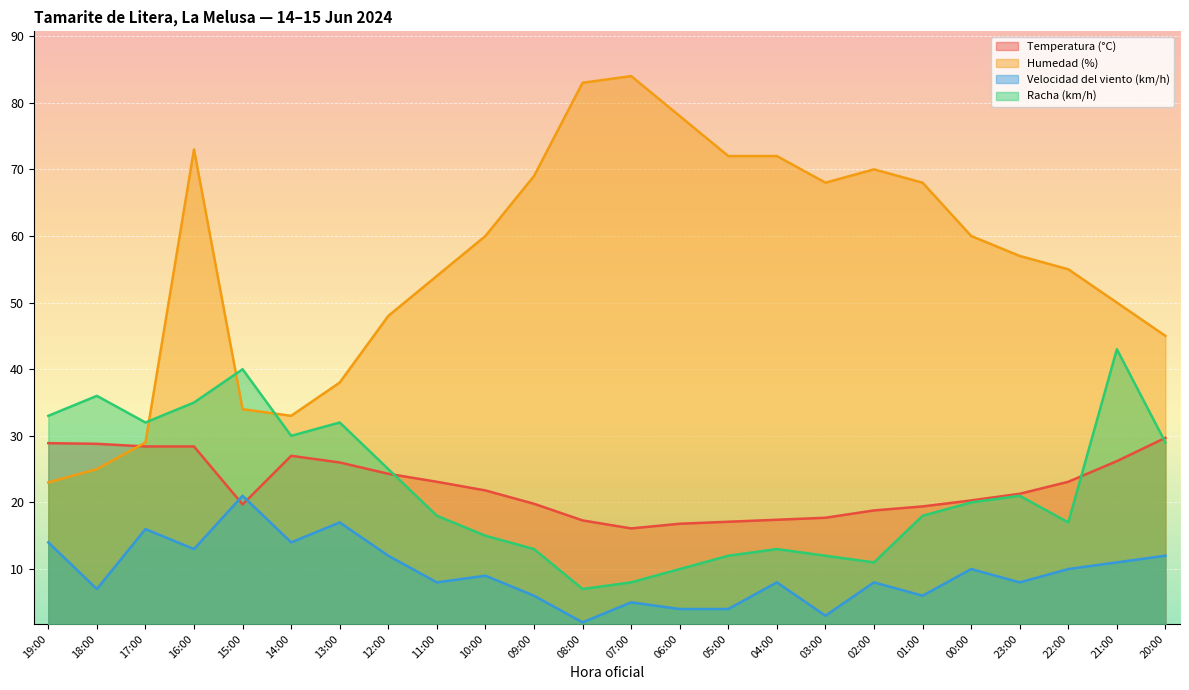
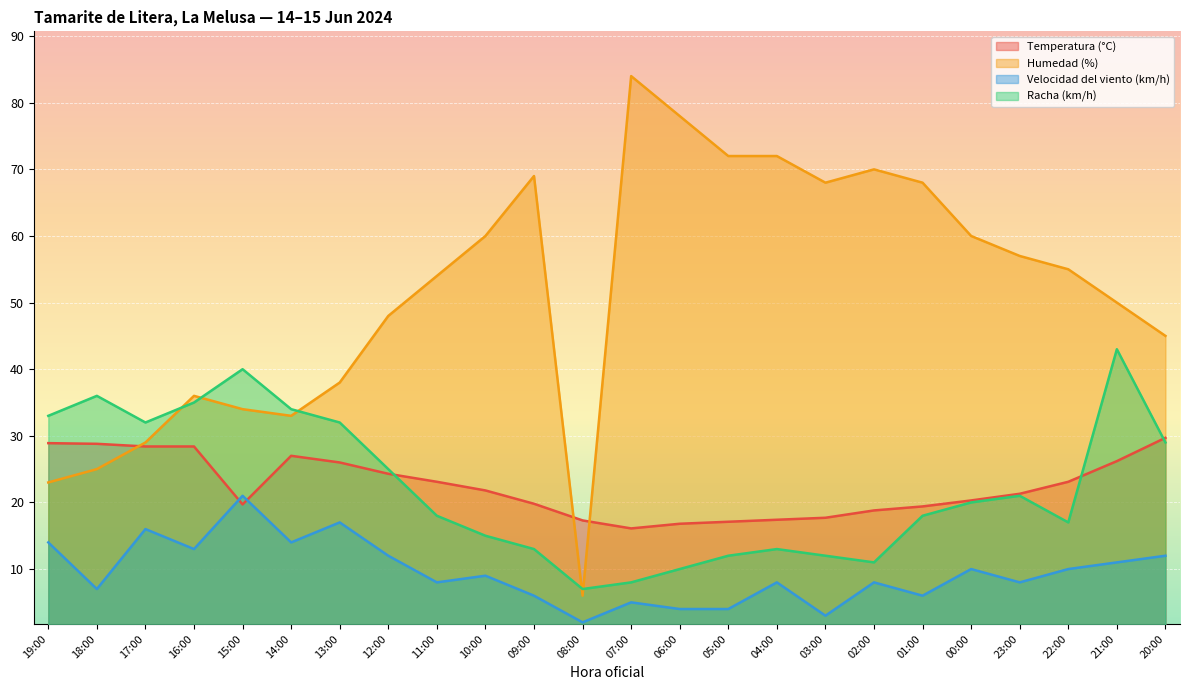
Humedad (%), 16:00: 73 -> 36
Racha (km/h), 14:00: 30 -> 34
Humedad (%), 08:00: 83 -> 6
